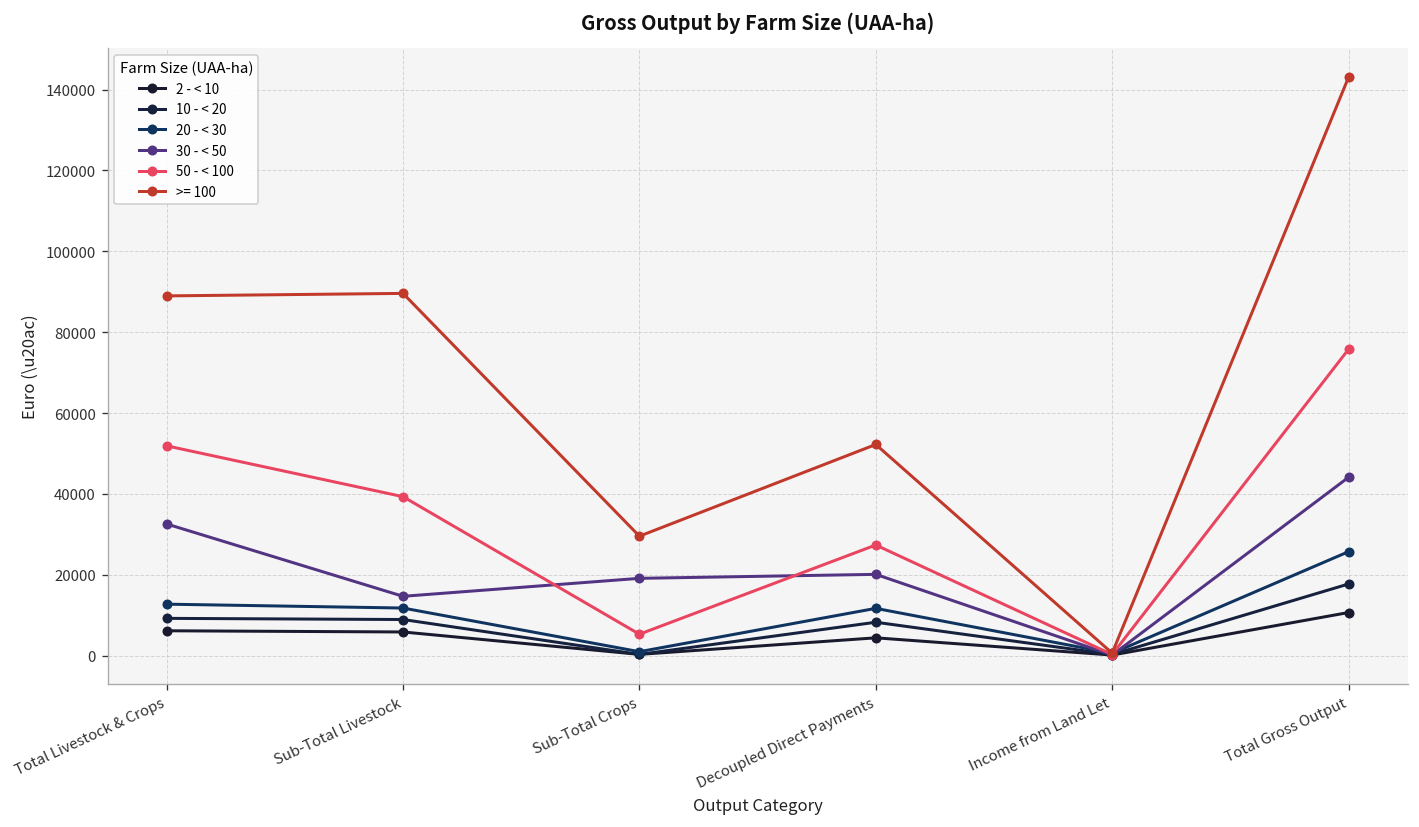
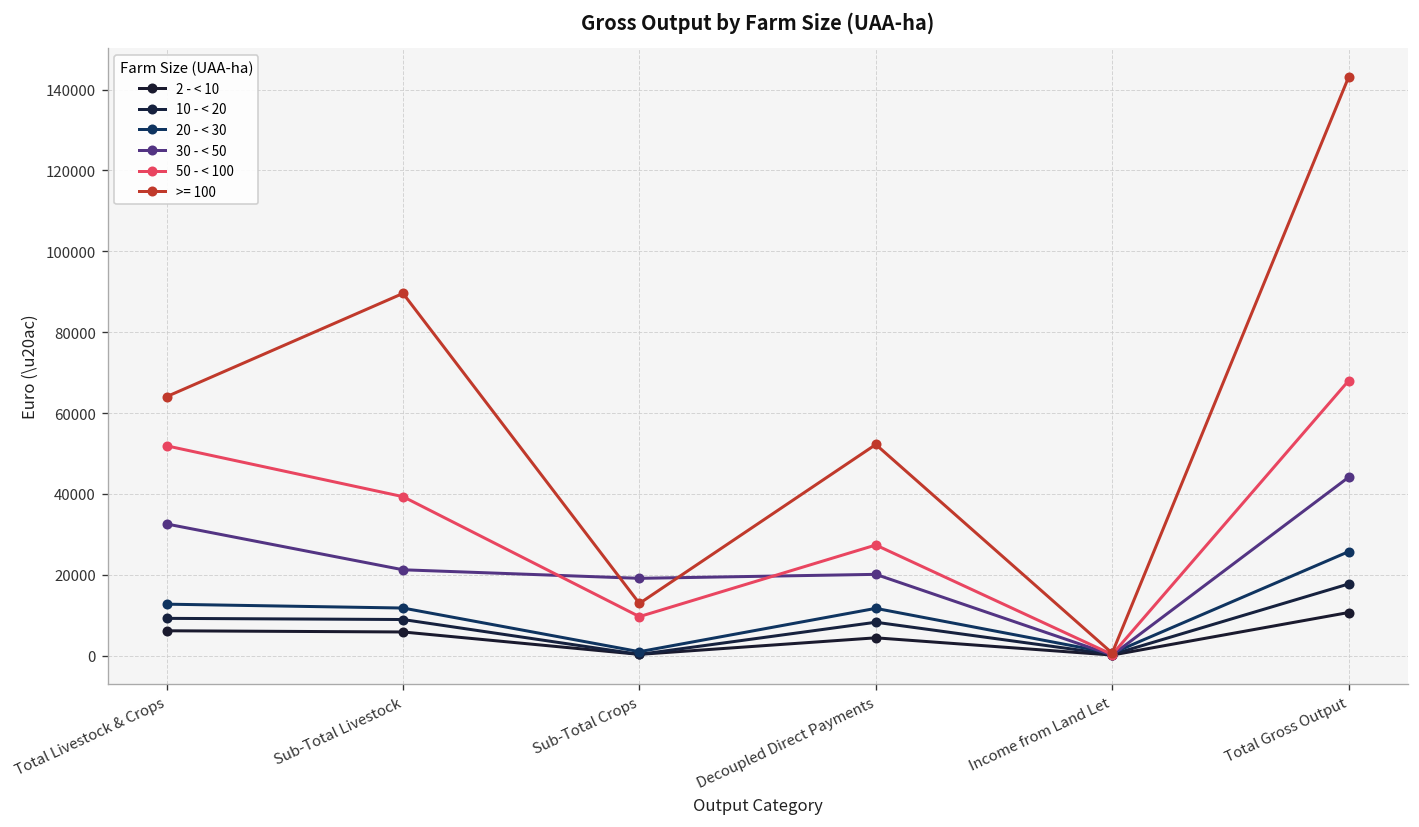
>= 100, Total Livestock & Crops: 89000 -> 64000
30 - < 50, Sub-Total Livestock: 15000 -> 21000
50 - < 100, Sub-Total Crops: 5000 -> 10000
>= 100, Sub-Total Crops: 30000 -> 13000
50 - < 100, Total Gross Output: 76000 -> 68000
